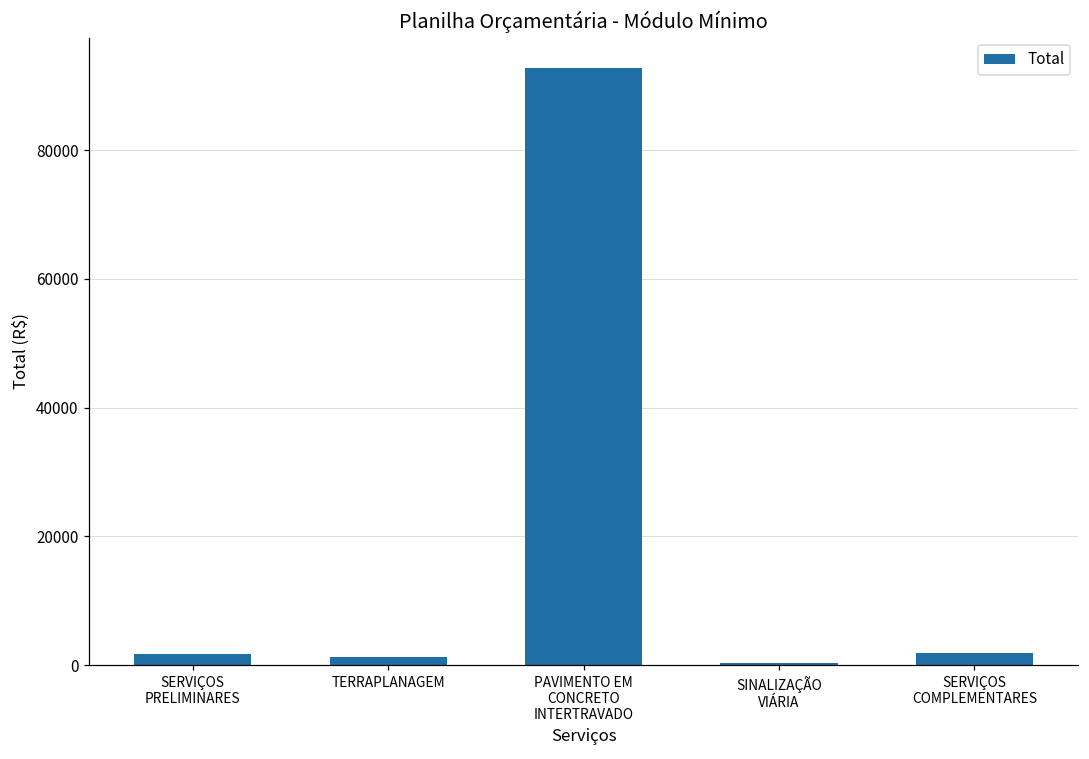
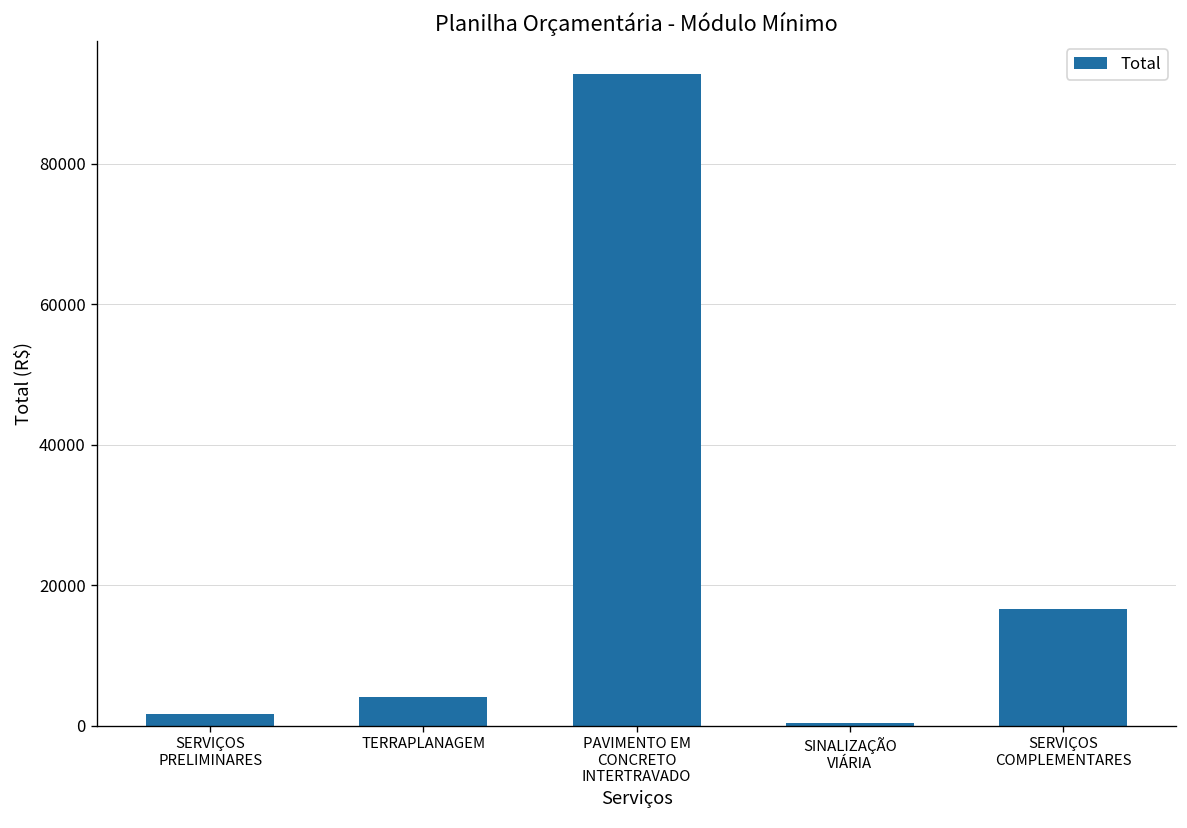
TERRAPLANAGEM: 1000 -> 4000
SERVIÇOS COMPLEMENTARES: 2000 -> 17000
